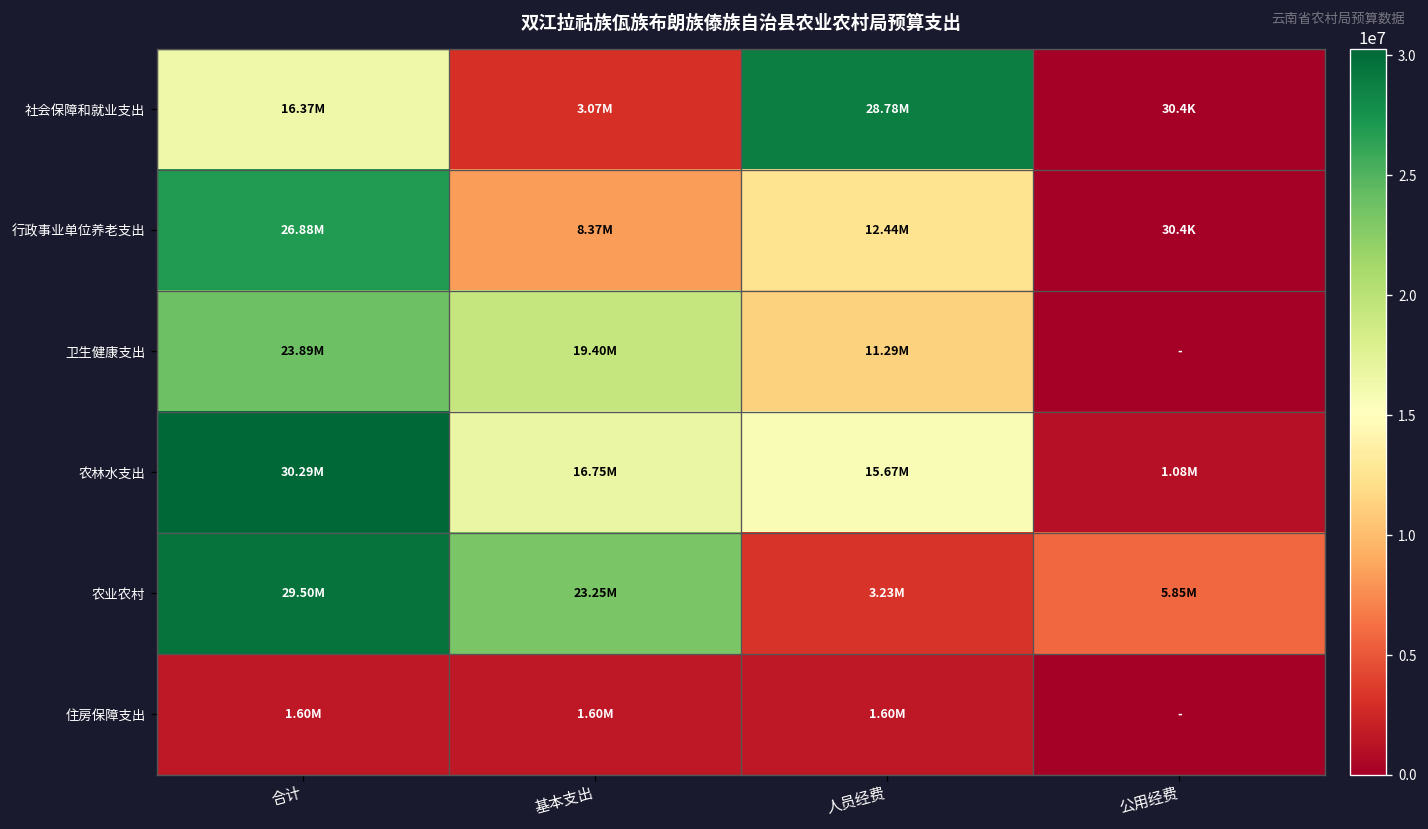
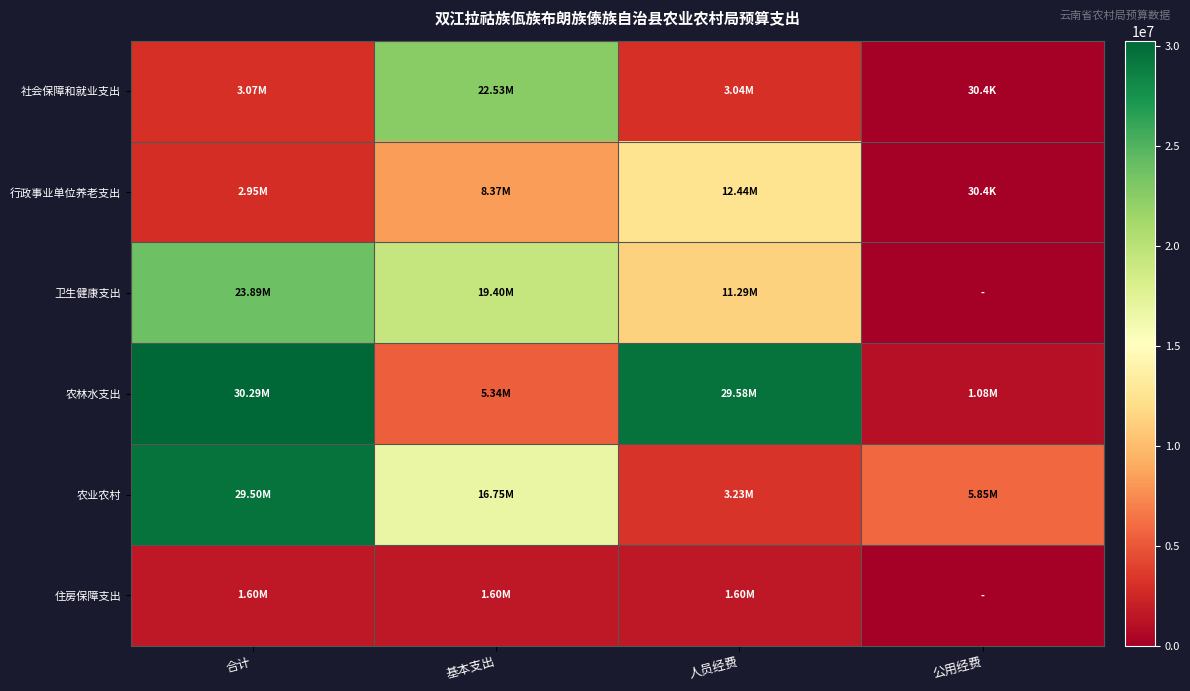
社会保障和就业支出, 合计: 16.37M -> 3.07M
社会保障和就业支出, 基本支出: 3.07M -> 22.53M
社会保障和就业支出, 人员经费: 28.78M -> 3.04M
行政事业单位养老支出, 合计: 26.88M -> 2.95M
农林水支出, 基本支出: 16.75M -> 5.34M
农林水支出, 人员经费: 15.67M -> 29.58M
农业农村, 基本支出: 23.25M -> 16.75M
